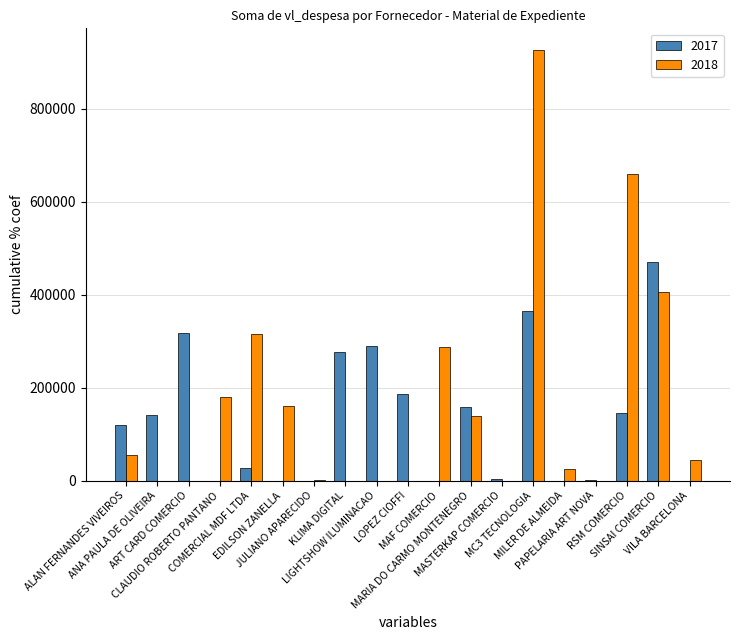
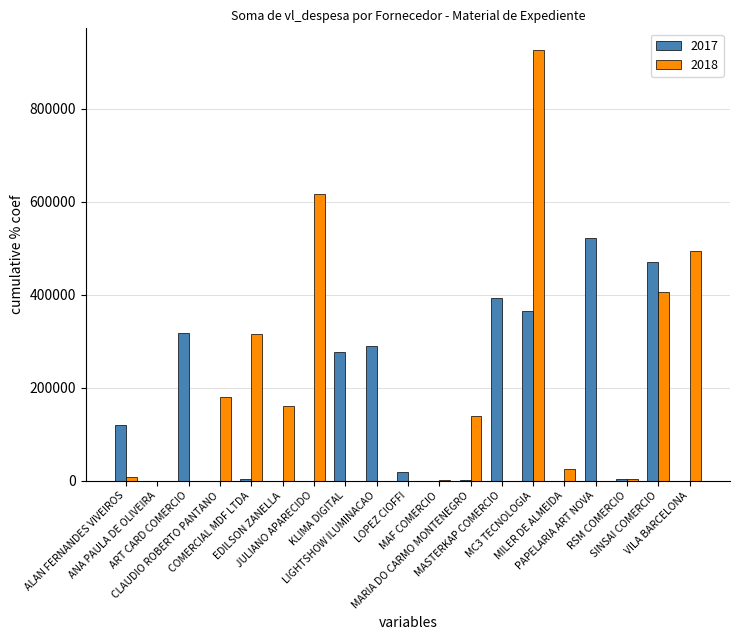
2018, ALAN FERNANDES VIVEIROS: 60000 -> 10000
2017, ANA PAULA DE OLIVEIRA: 140000 -> 0
2017, COMERCIAL MDF LTDA: 30000 -> 0
2018, JULIANO APARECIDO: 0 -> 620000
2017, LOPEZ CIOFFI: 190000 -> 20000
2018, MAF COMERCIO: 290000 -> 0
2017, MARIA DO CARMO MONTENEGRO: 160000 -> 0
2017, MASTERKAP COMERCIO: 0 -> 390000
2017, PAPELARIA ART NOVA: 0 -> 520000
2017, RSM COMERCIO: 150000 -> 0
2018, RSM COMERCIO: 660000 -> 0
2018, VILA BARCELONA: 40000 -> 490000
